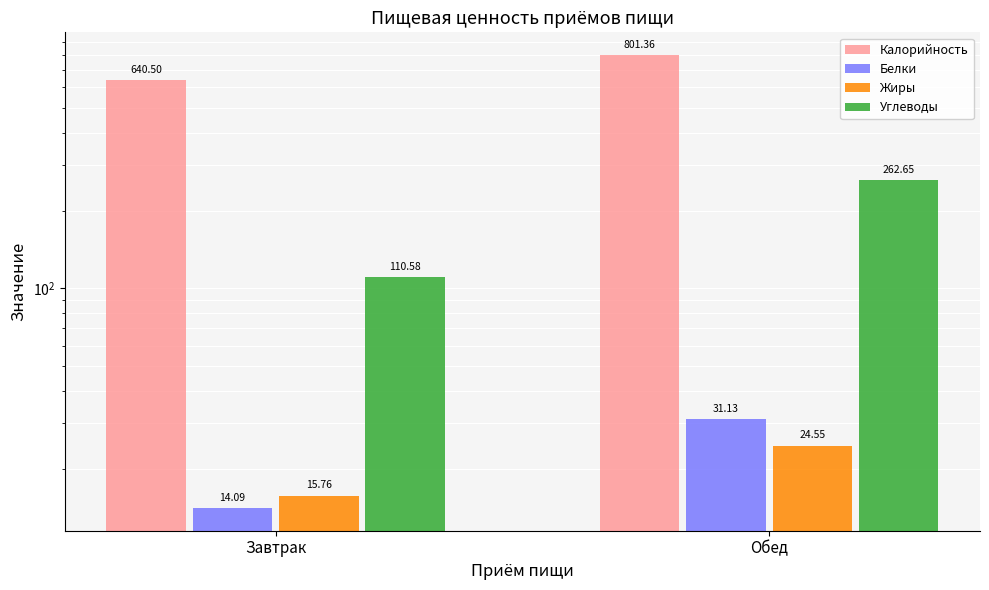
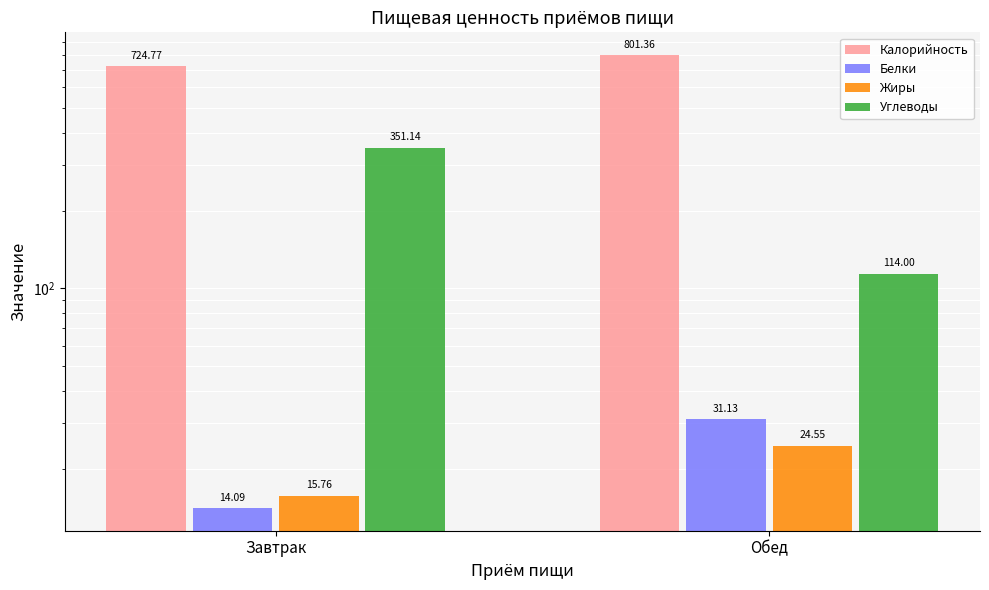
Калорийность, Завтрак: 640.50 -> 724.77
Углеводы, Завтрак: 110.58 -> 351.14
Углеводы, Обед: 262.65 -> 114.00
